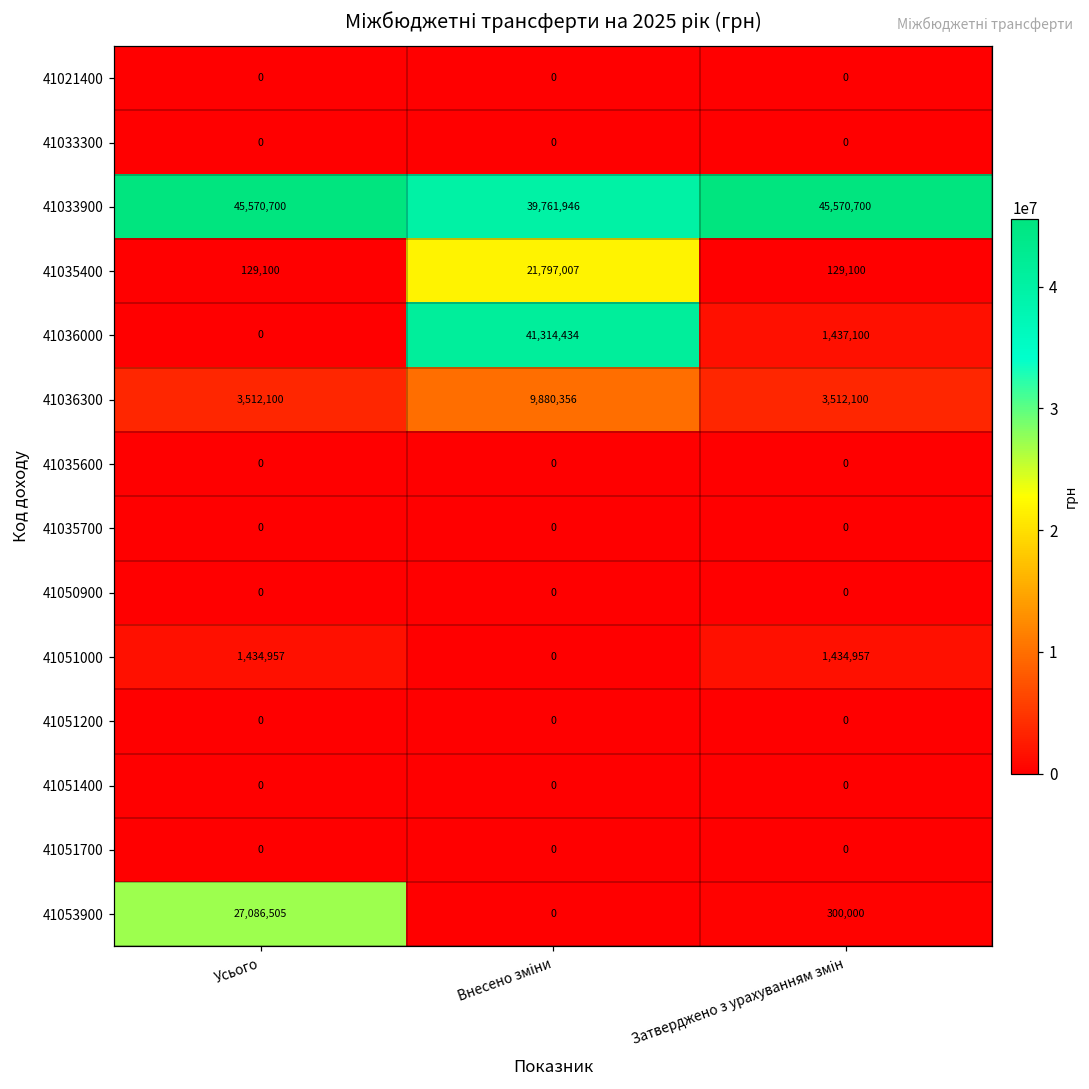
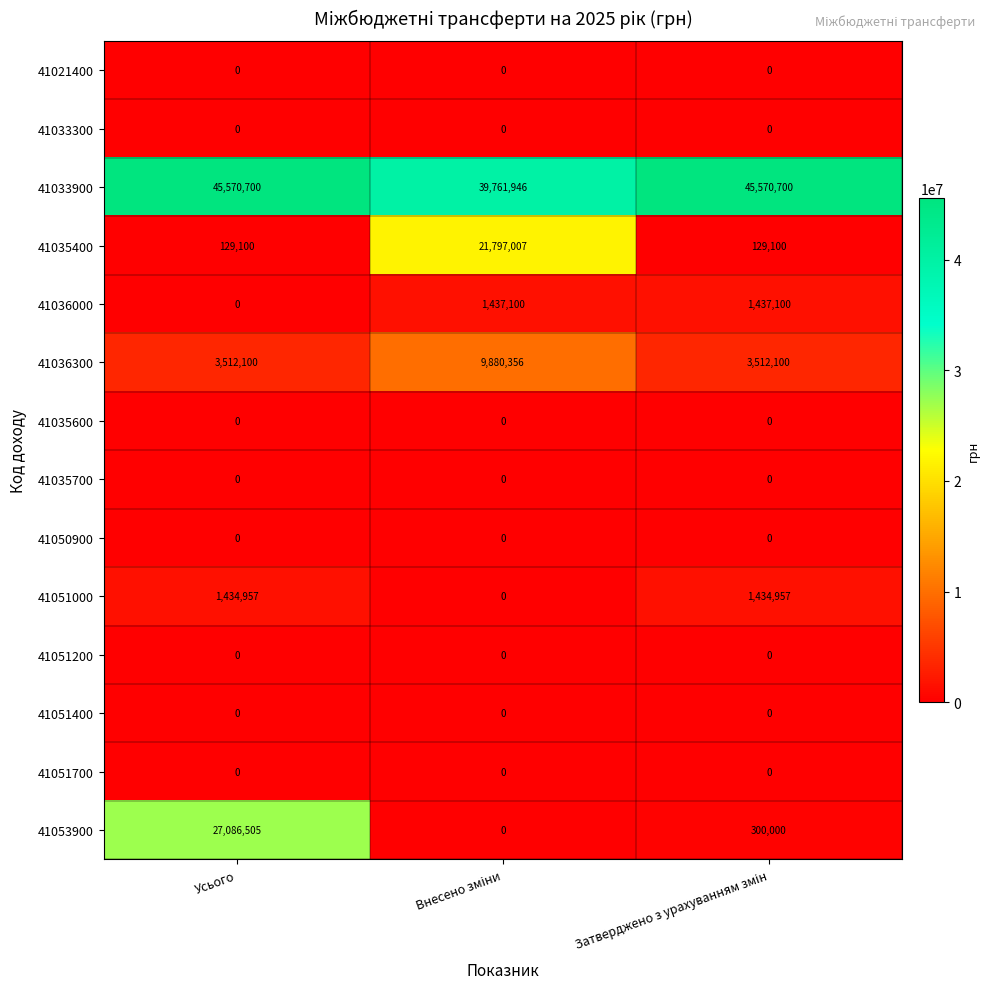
41036000, Внесено зміни: 41,314,434 -> 1,437,100
